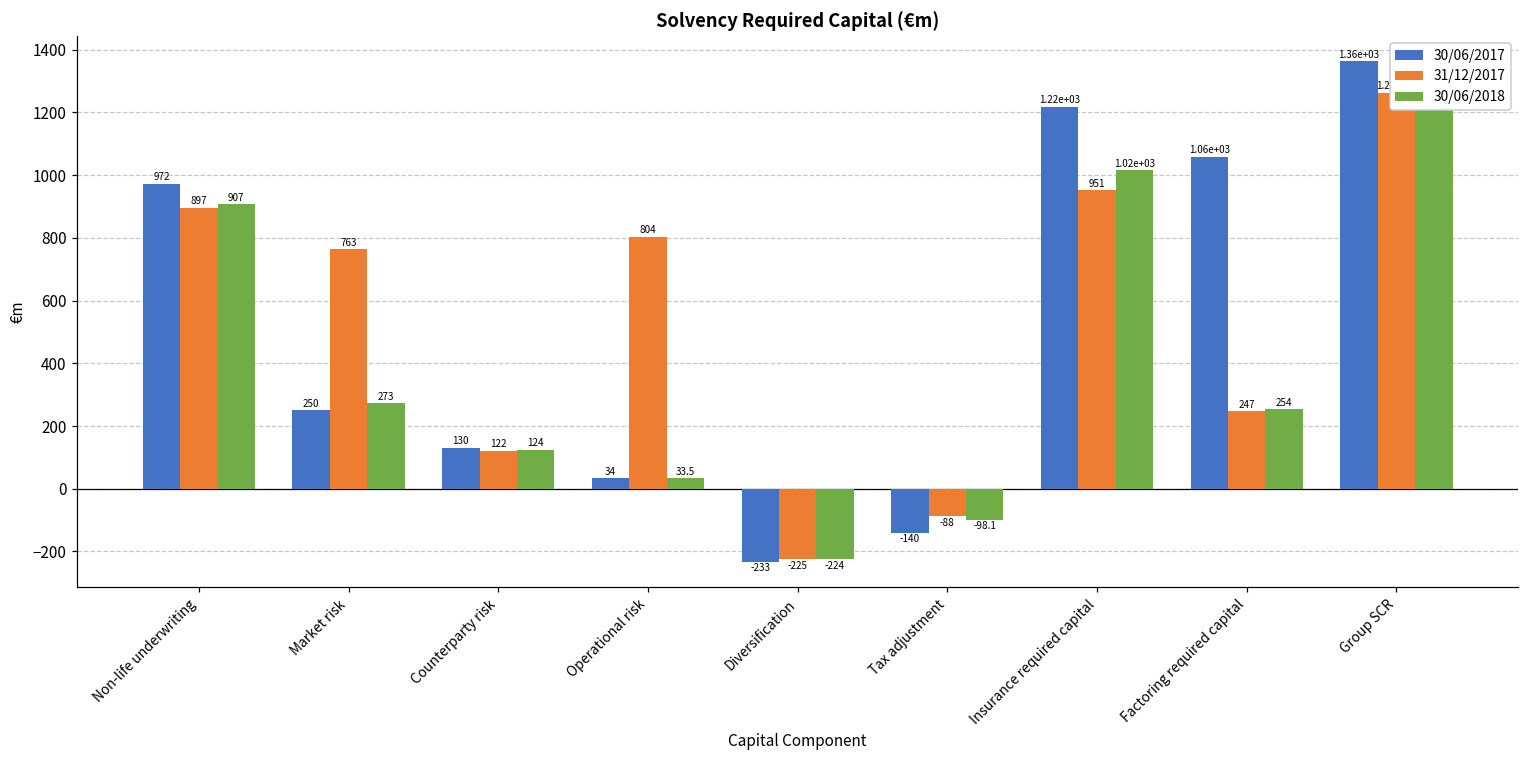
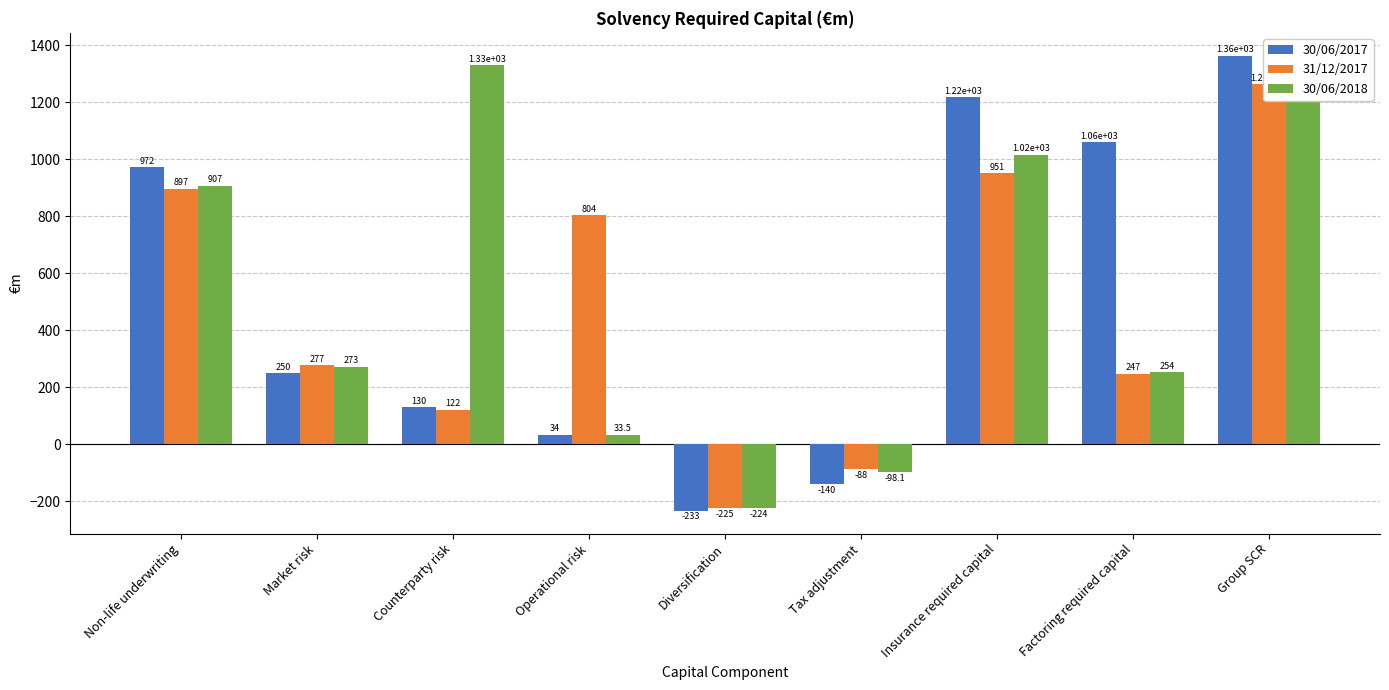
31/12/2017, Market risk: 763 -> 277
30/06/2018, Counterparty risk: 124 -> 1.33e+03
